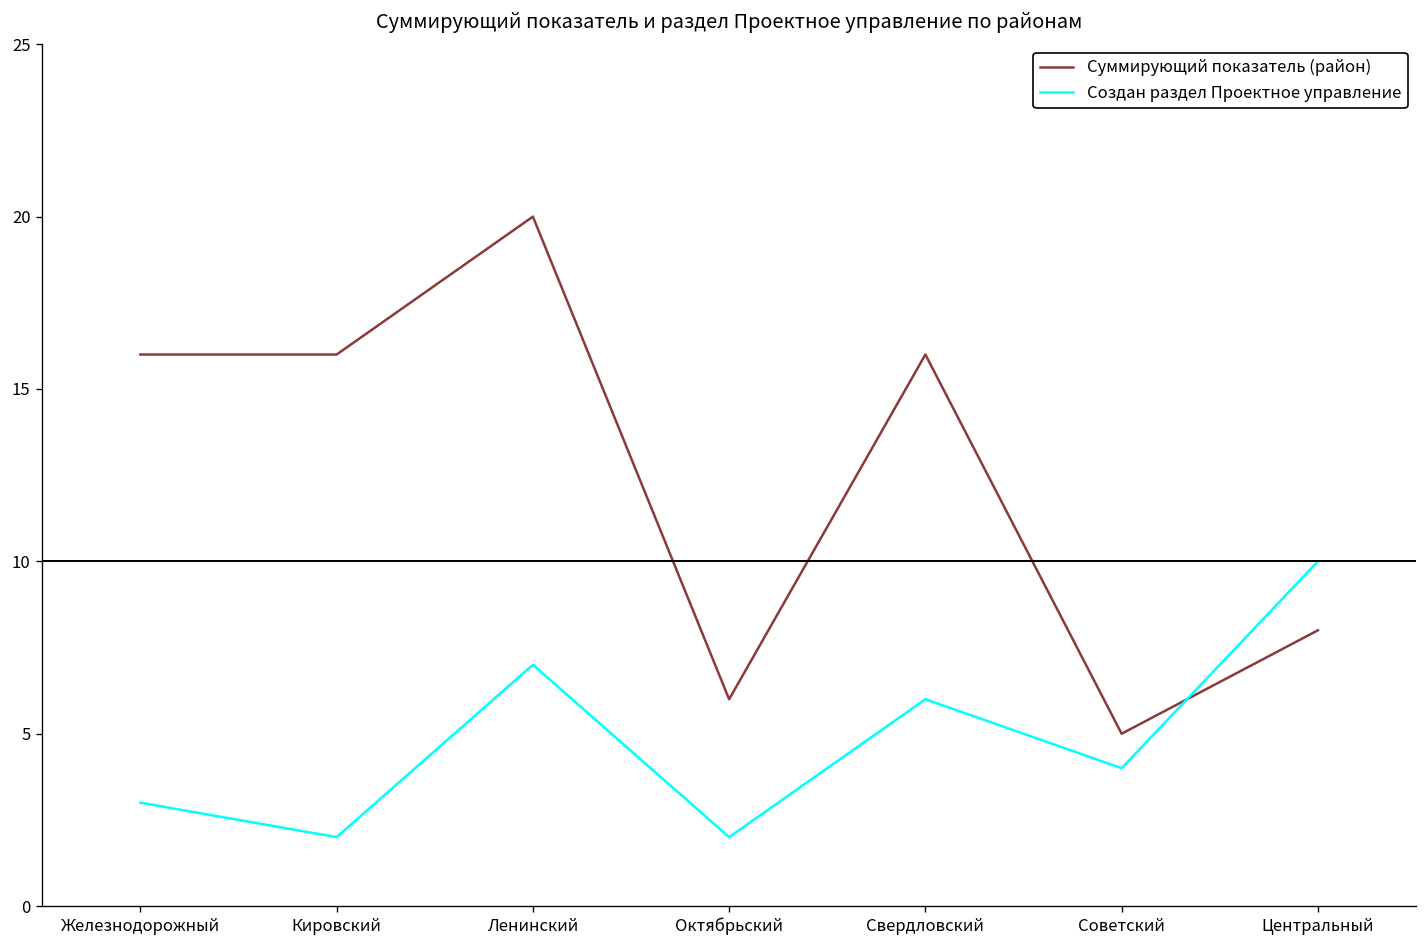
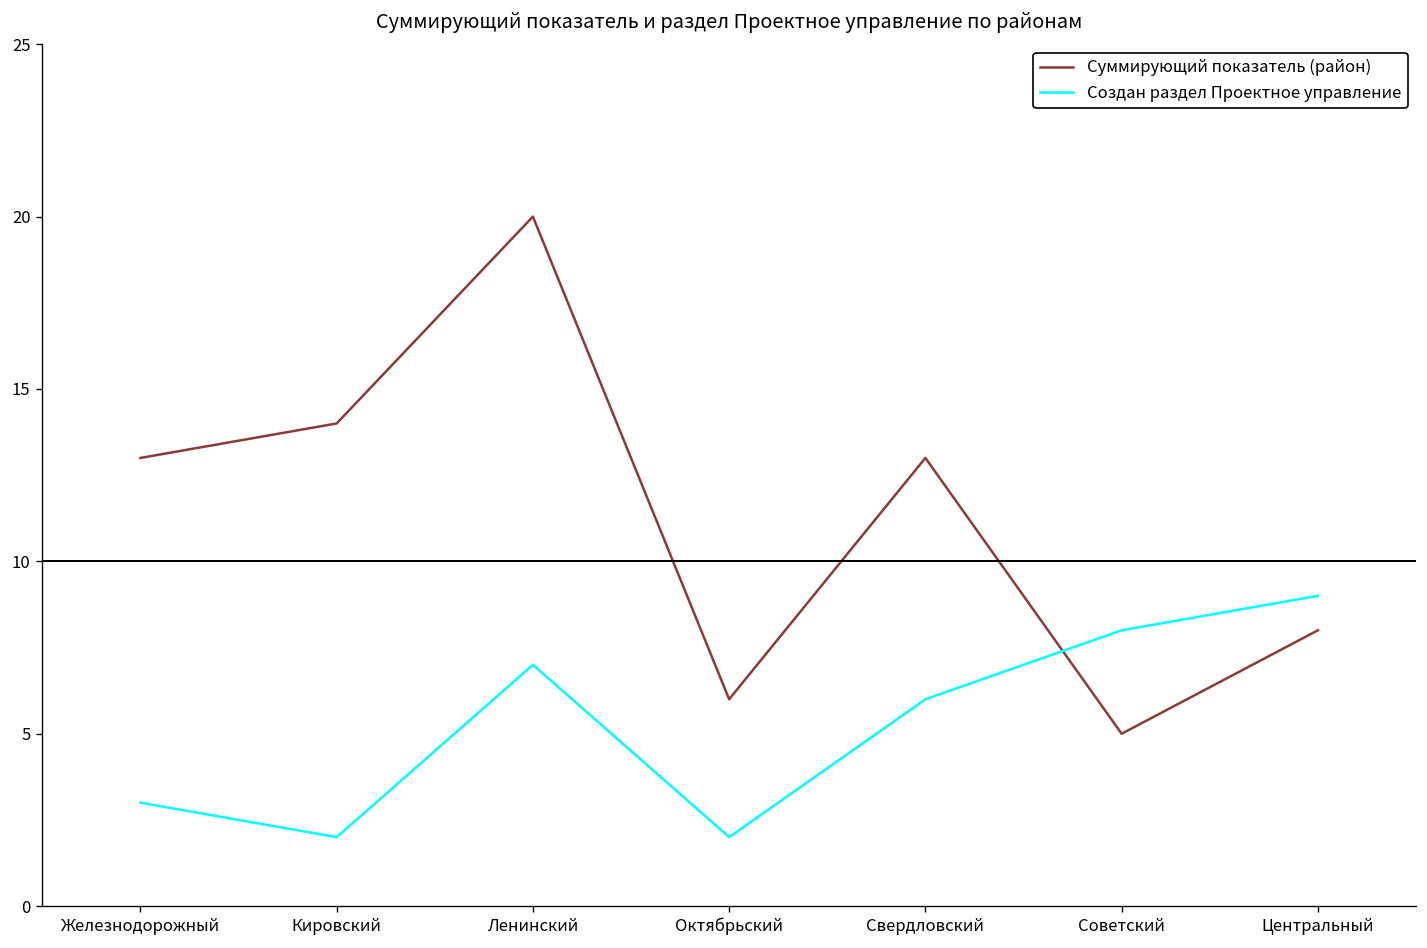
Суммирующий показатель (район), Железнодорожный: 16 -> 13
Суммирующий показатель (район), Кировский: 16 -> 14
Суммирующий показатель (район), Свердловский: 16 -> 13
Создан раздел Проектное управление, Советский: 4 -> 8
Создан раздел Проектное управление, Центральный: 10 -> 9
